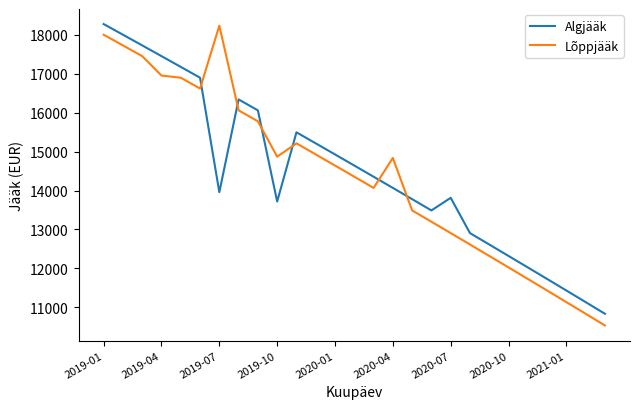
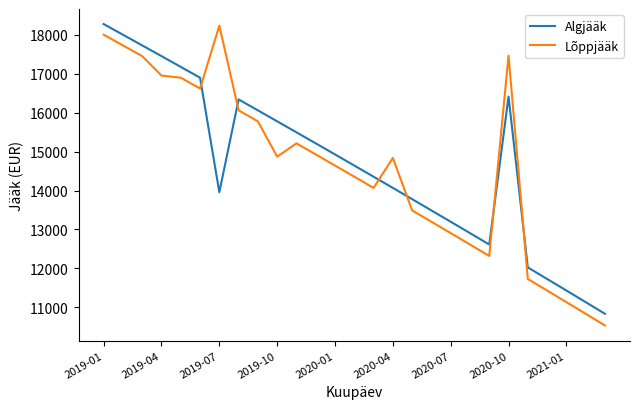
Algjääk, 2019-10: 13700 -> 15800
Algjääk, 2020-07: 13800 -> 13200
Algjääk, 2020-10: 12300 -> 16400
Lõppjääk, 2020-10: 12000 -> 17500
